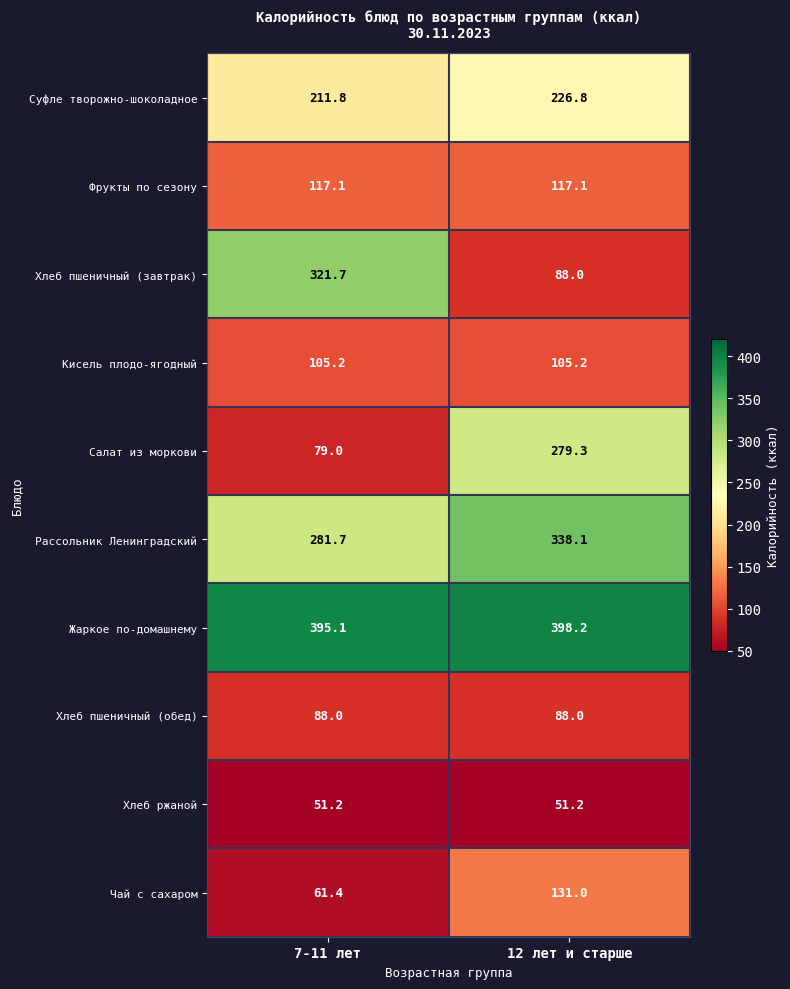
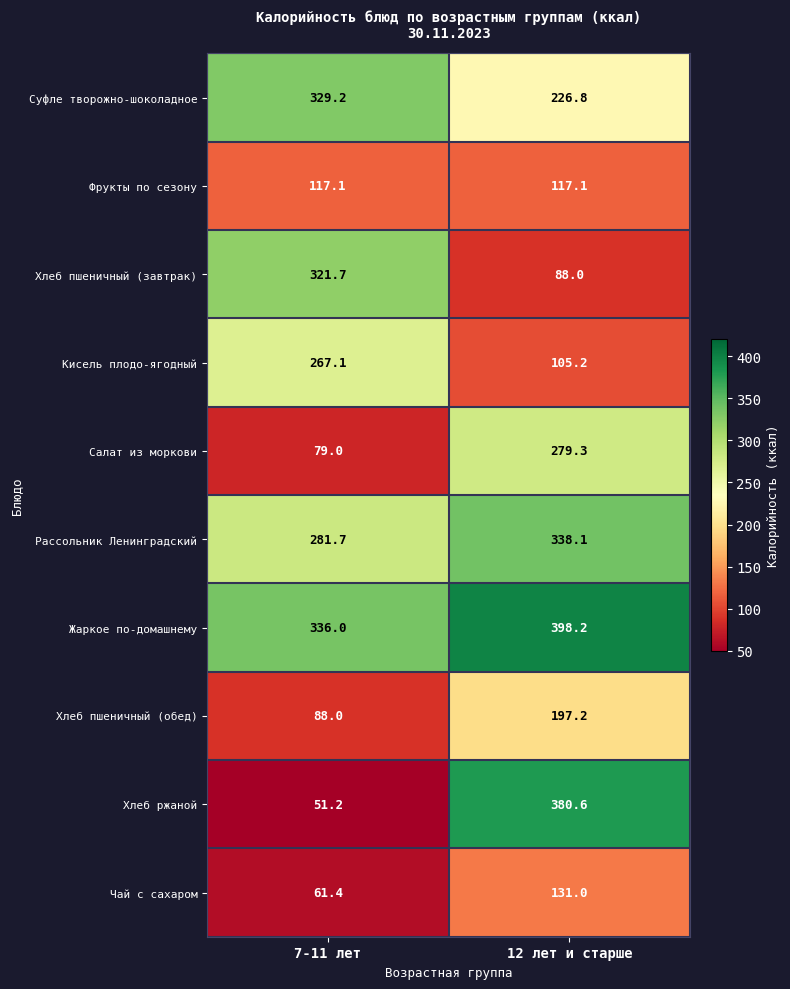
Суфле творожно-шоколадное, 7-11 лет: 211.8 -> 329.2
Кисель плодо-ягодный, 7-11 лет: 105.2 -> 267.1
Жаркое по-домашнему, 7-11 лет: 395.1 -> 336.0
Хлеб пшеничный (обед), 12 лет и старше: 88.0 -> 197.2
Хлеб ржаной, 12 лет и старше: 51.2 -> 380.6
